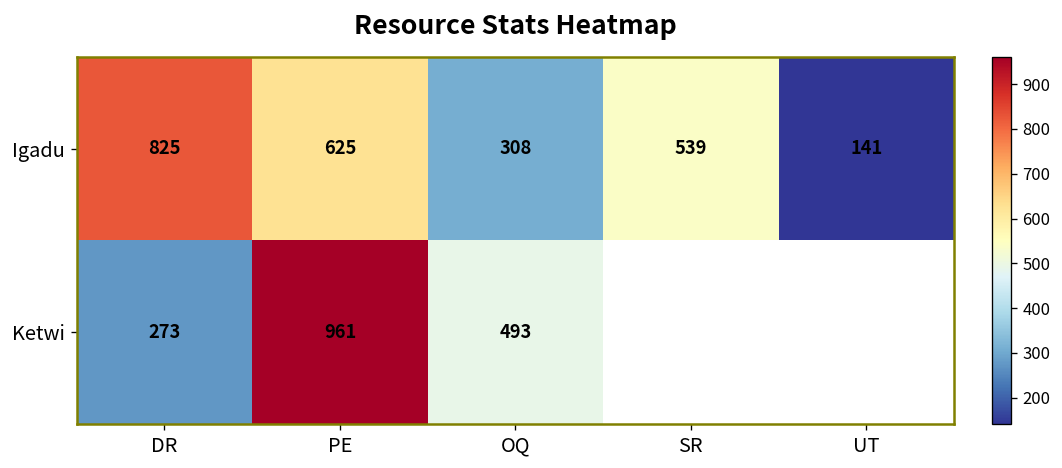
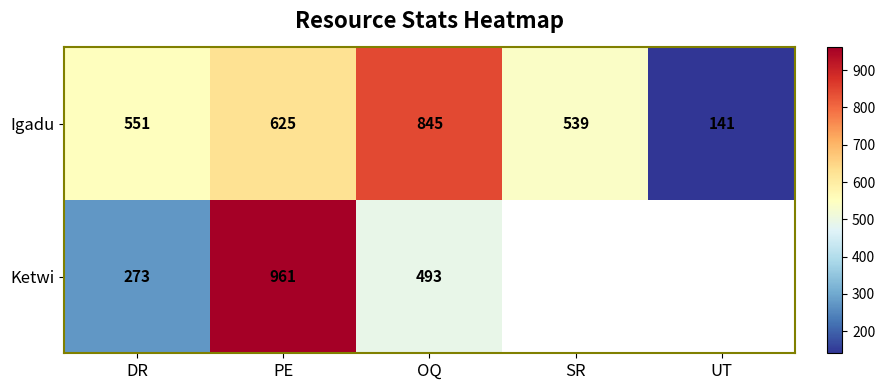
Igadu, DR: 825 -> 551
Igadu, OQ: 308 -> 845
